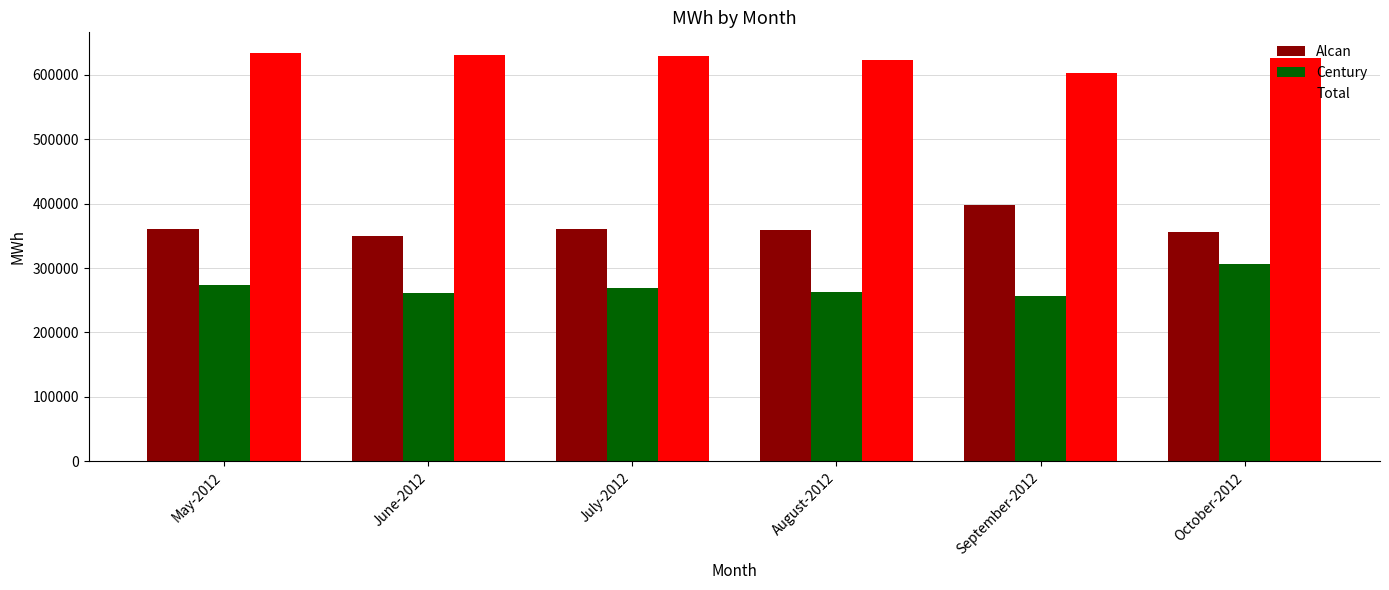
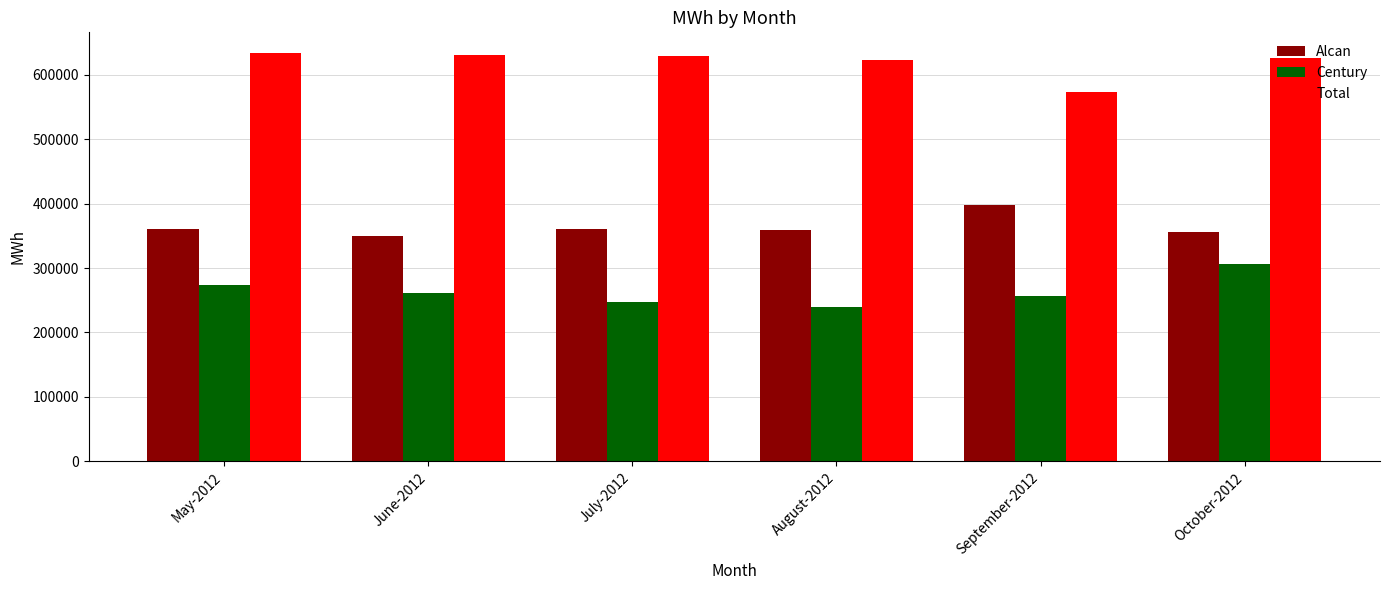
Century, July-2012: 270000 -> 250000
Century, August-2012: 260000 -> 240000
Total, September-2012: 600000 -> 570000
